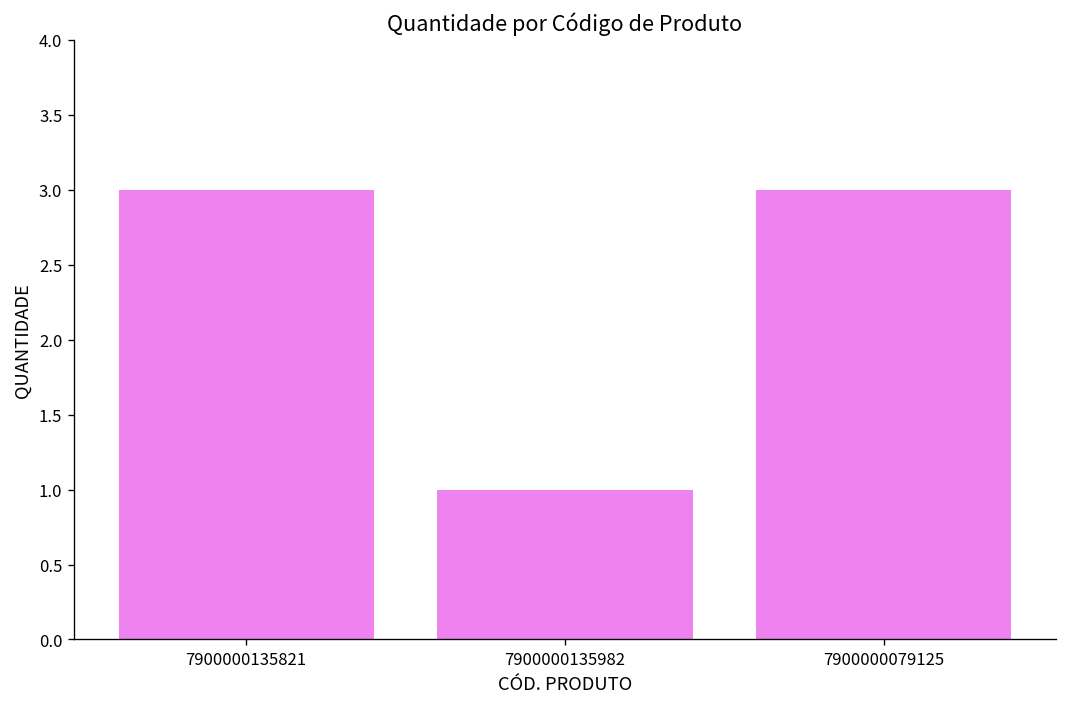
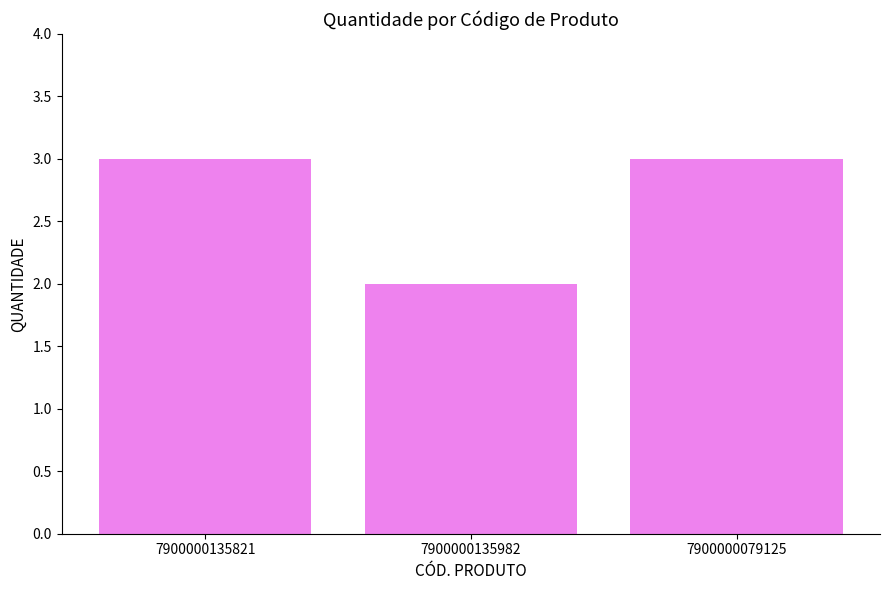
7900000135982: 1 -> 2
